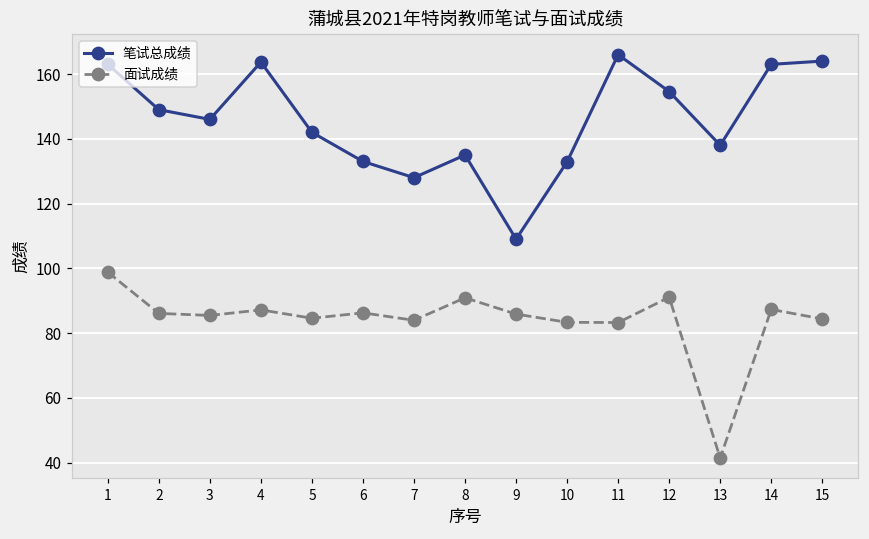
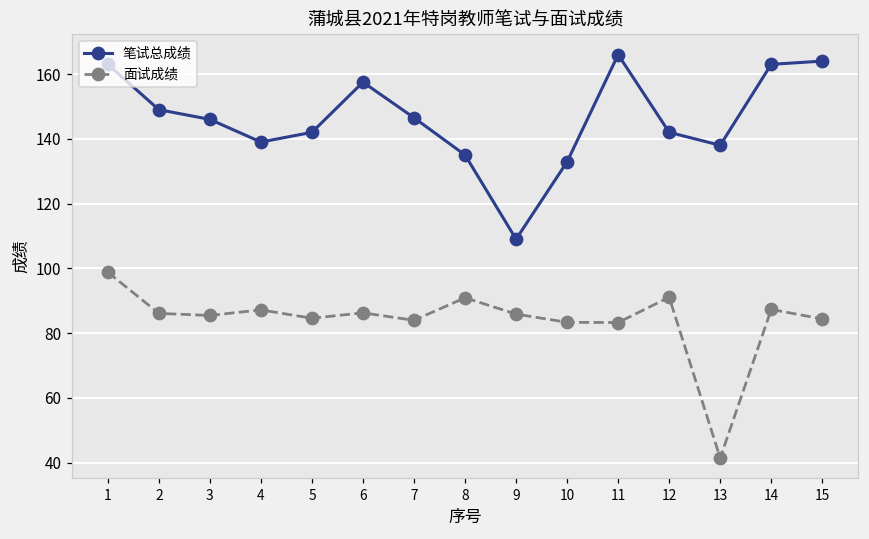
笔试总成绩, 4: 164 -> 139
笔试总成绩, 6: 133 -> 158
笔试总成绩, 7: 128 -> 147
笔试总成绩, 12: 155 -> 142
